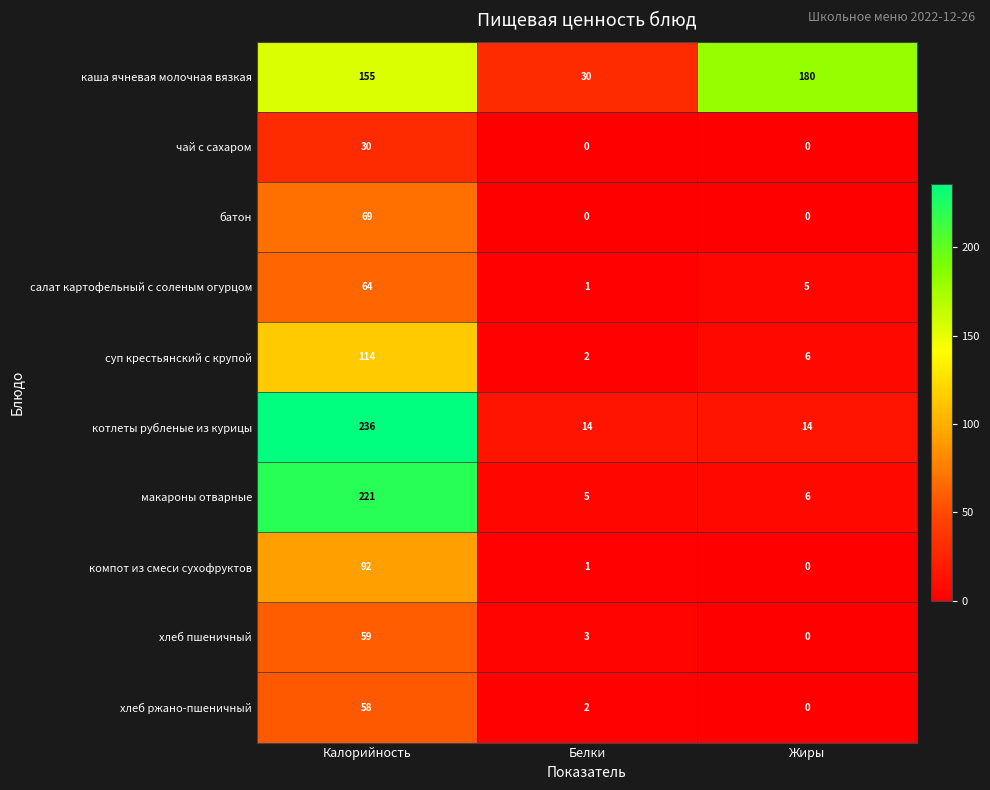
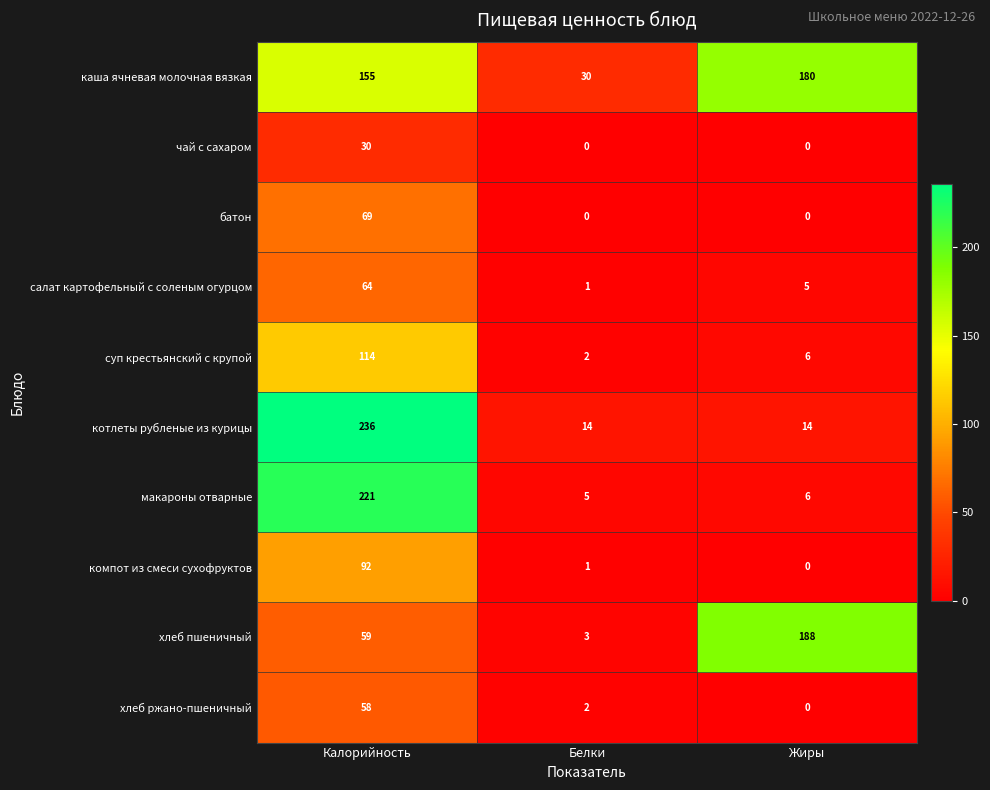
хлеб пшеничный, Жиры: 0 -> 188
